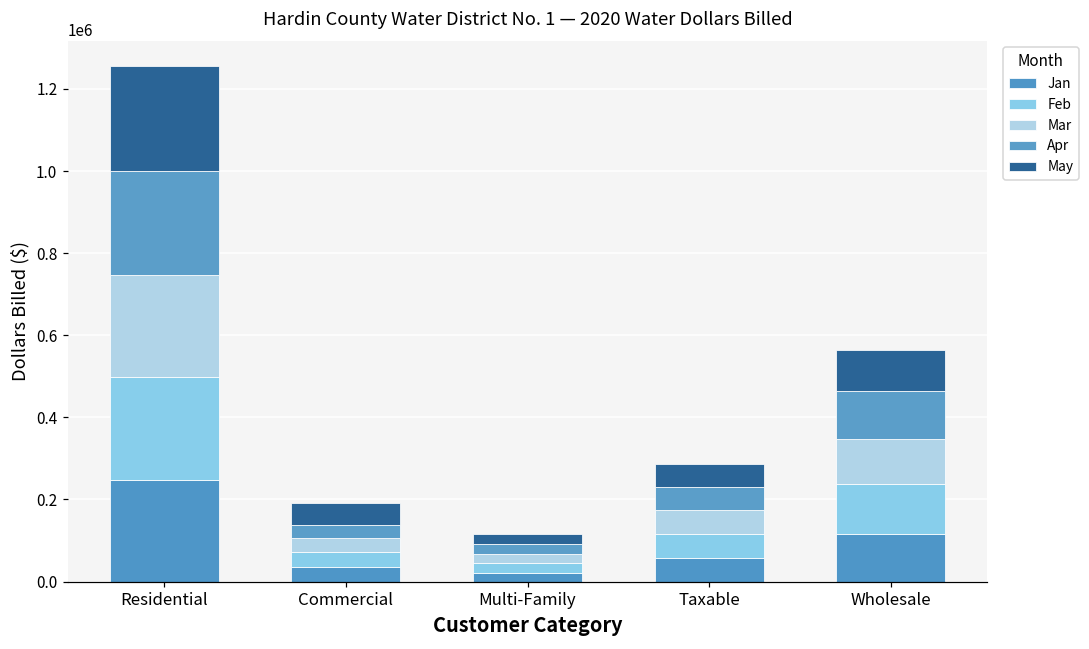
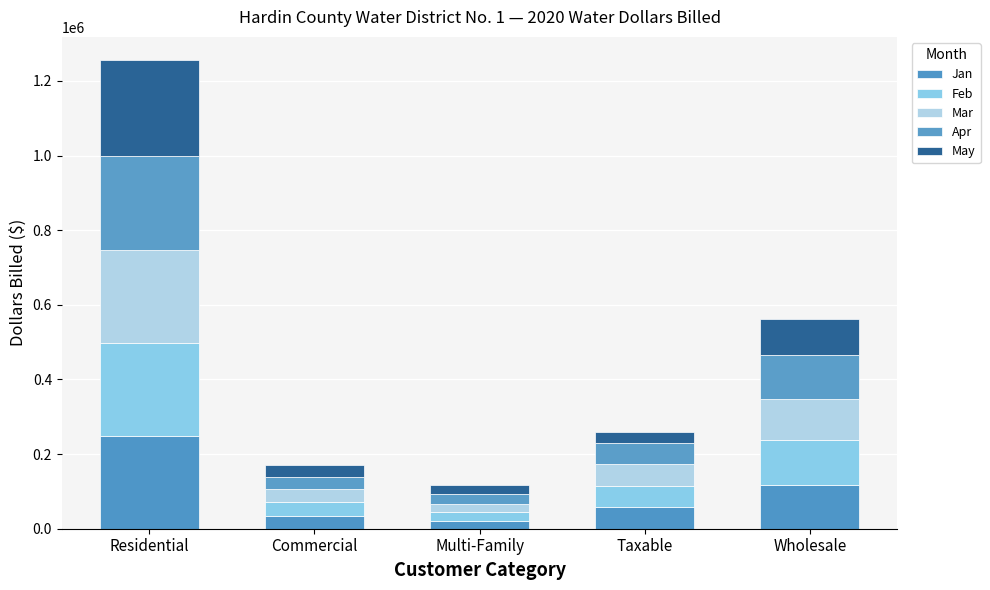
May, Commercial: 50000 -> 30000
May, Taxable: 60000 -> 30000
